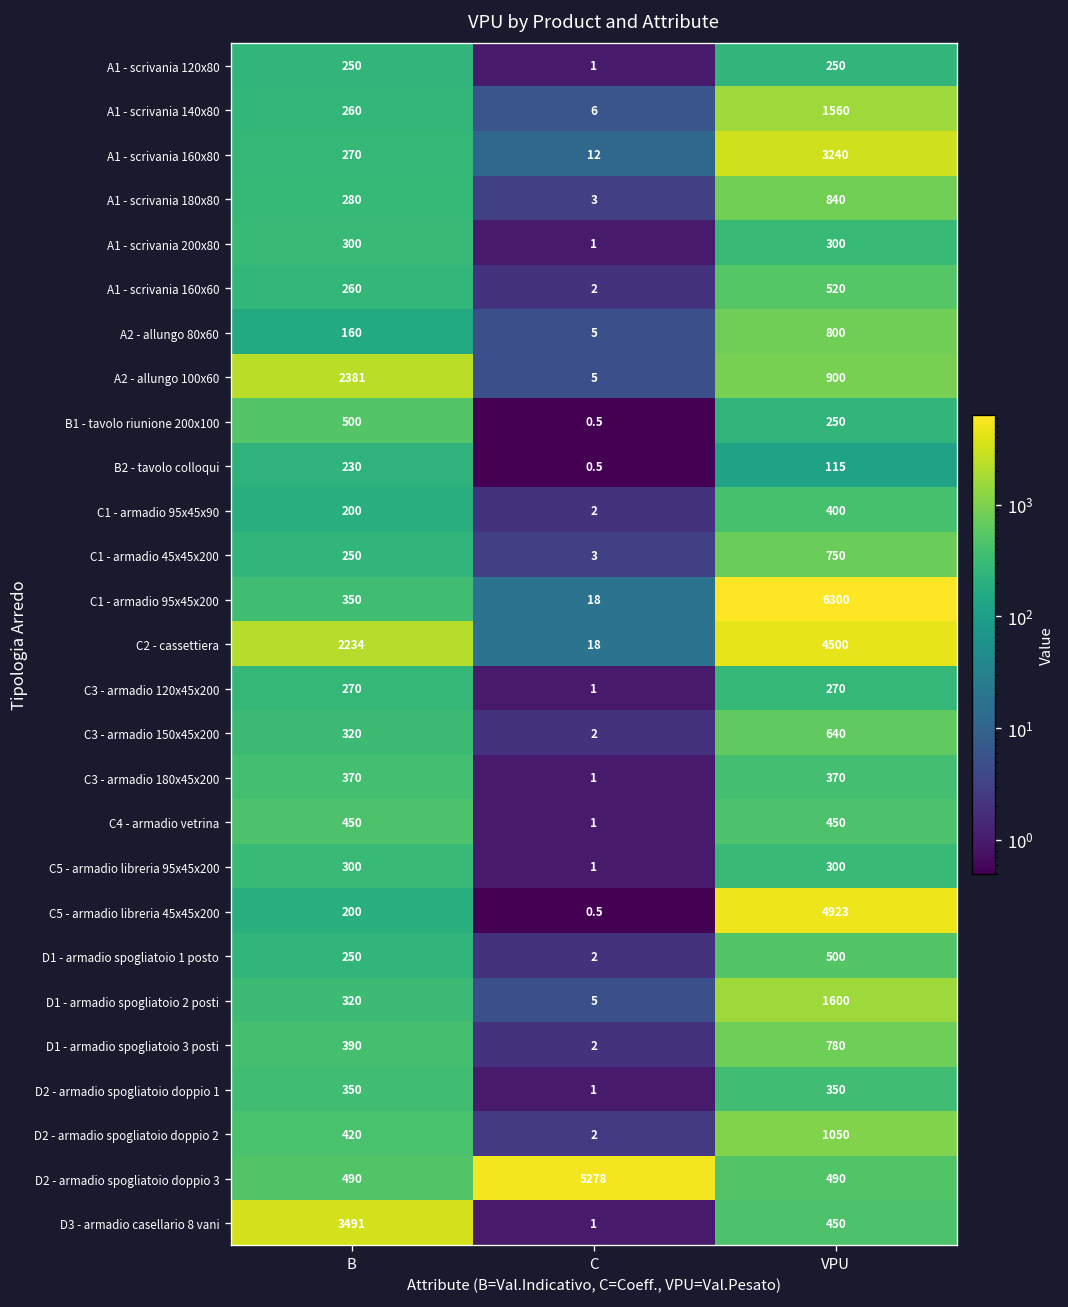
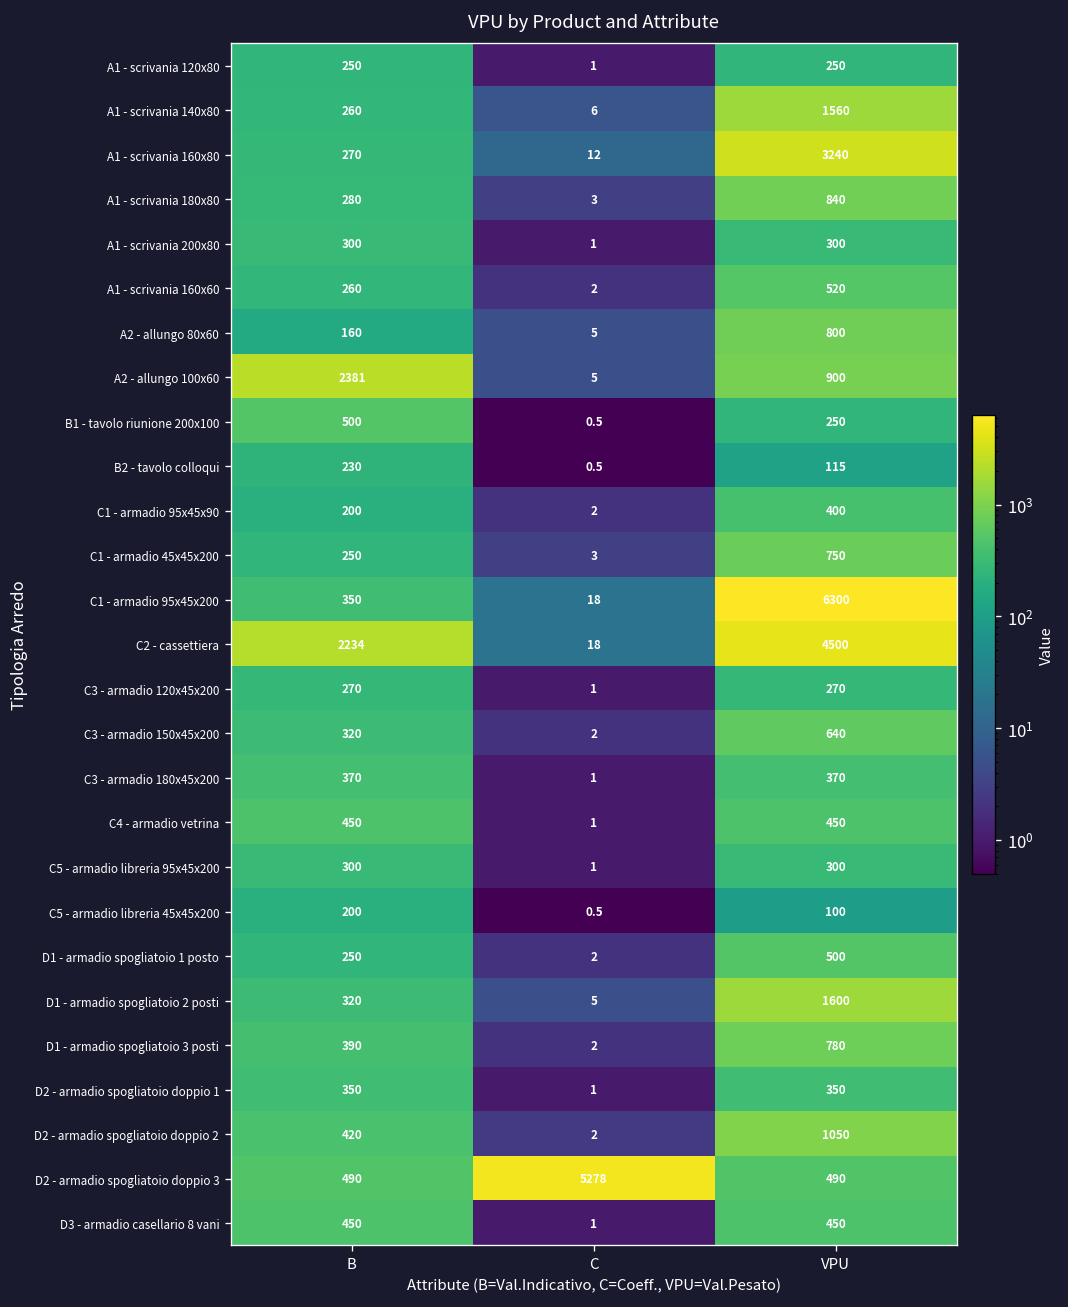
C5 - armadio libreria 45x45x200, VPU: 4923 -> 100
D3 - armadio casellario 8 vani, B: 3491 -> 450
